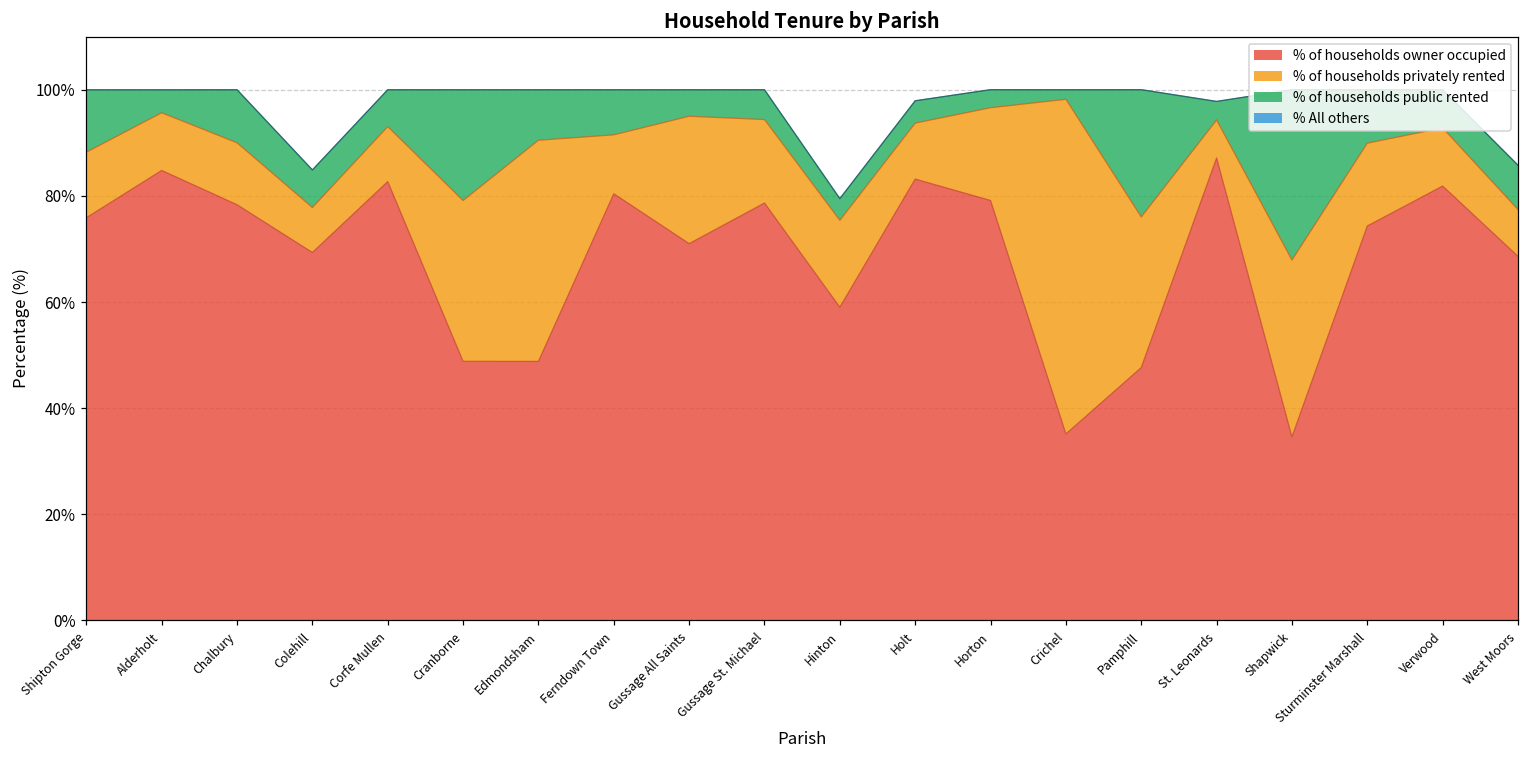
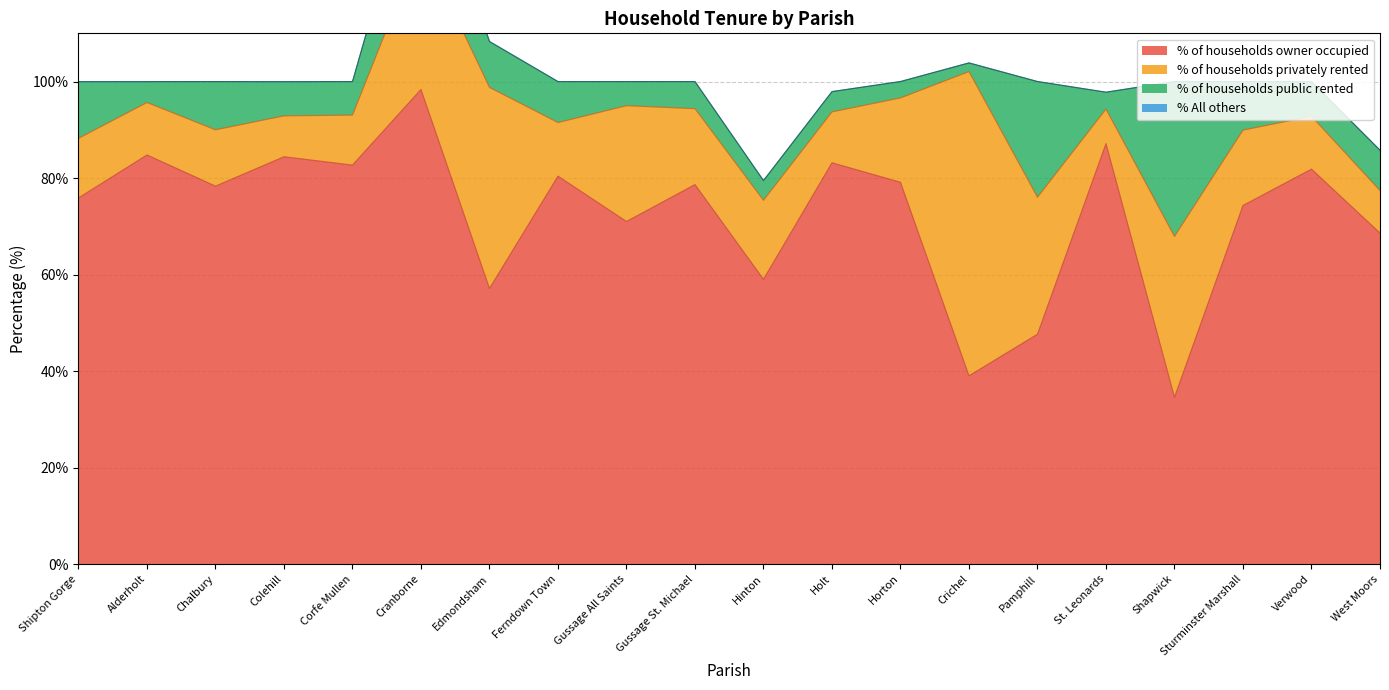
% of households owner occupied, Colehill: 69% -> 84%
% of households owner occupied, Cranborne: 49% -> 98%
% of households owner occupied, Edmondsham: 49% -> 57%
% of households owner occupied, Crichel: 35% -> 39%
